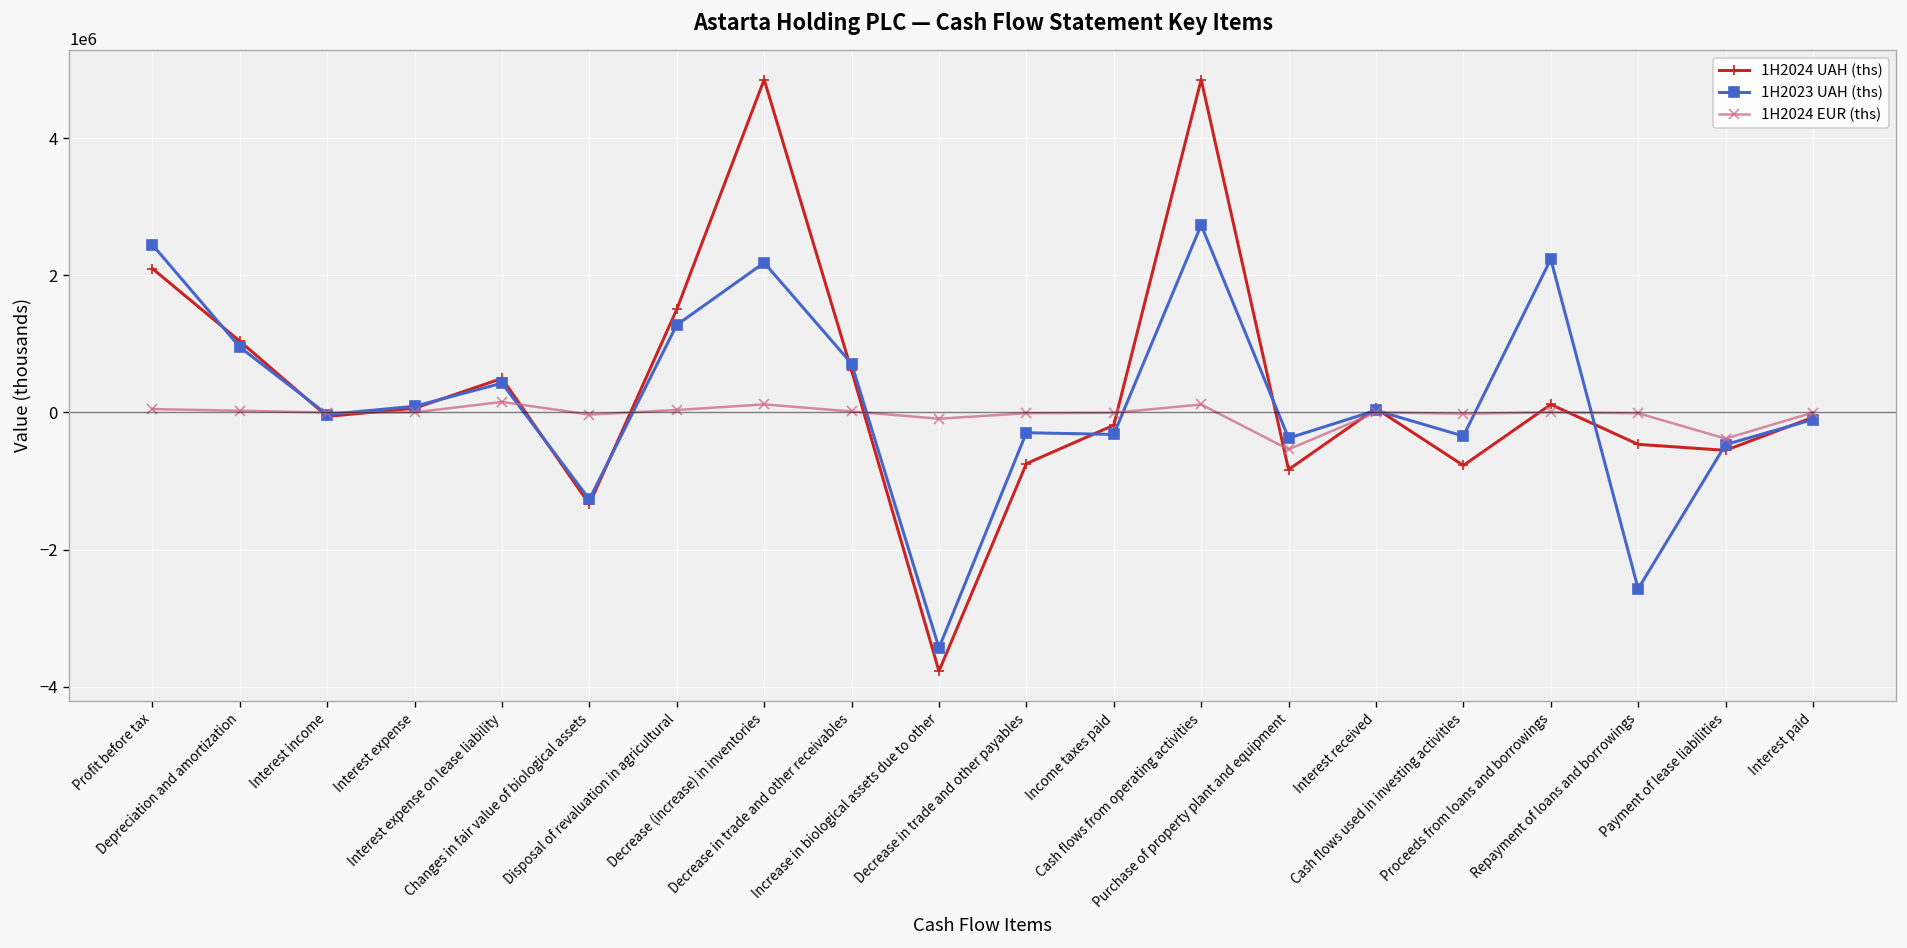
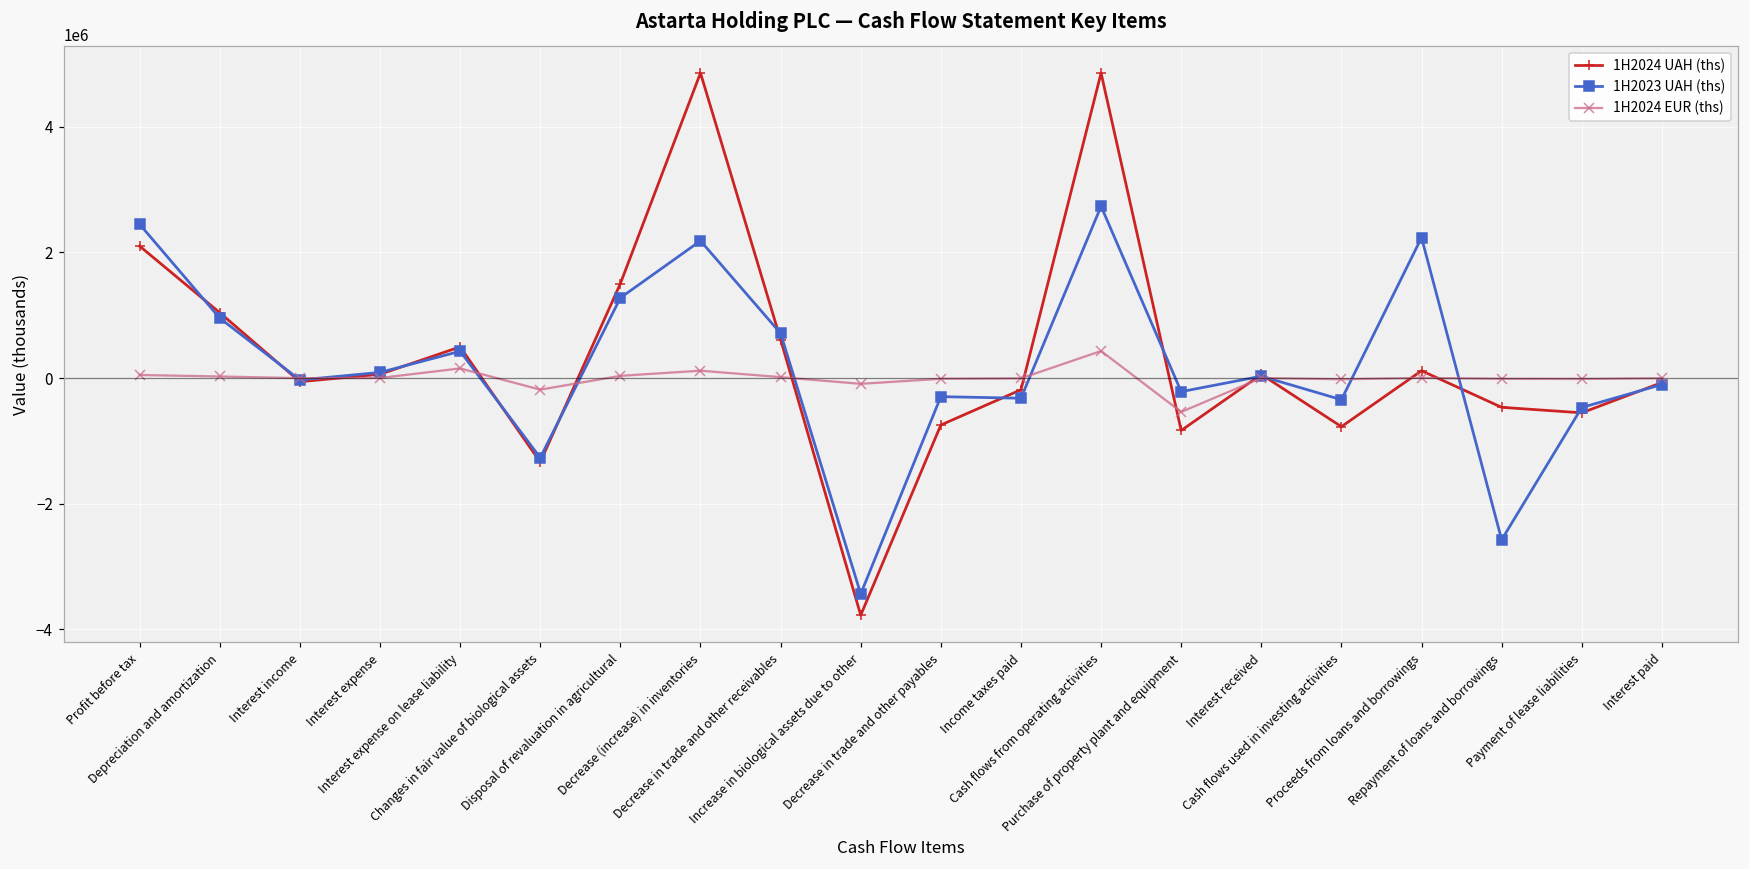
1H2024 EUR (ths), Changes in fair value of biological assets: 0 -> -200000
1H2024 EUR (ths), Cash flows from operating activities: 100000 -> 400000
1H2023 UAH (ths), Purchase of property plant and equipment: -400000 -> -200000
1H2024 EUR (ths), Payment of lease liabilities: -400000 -> 0
